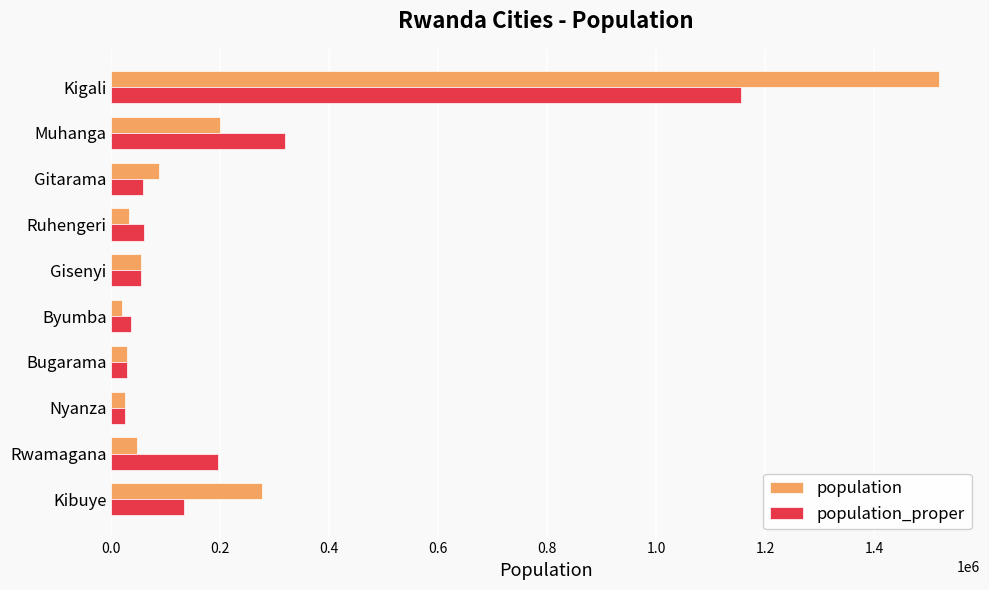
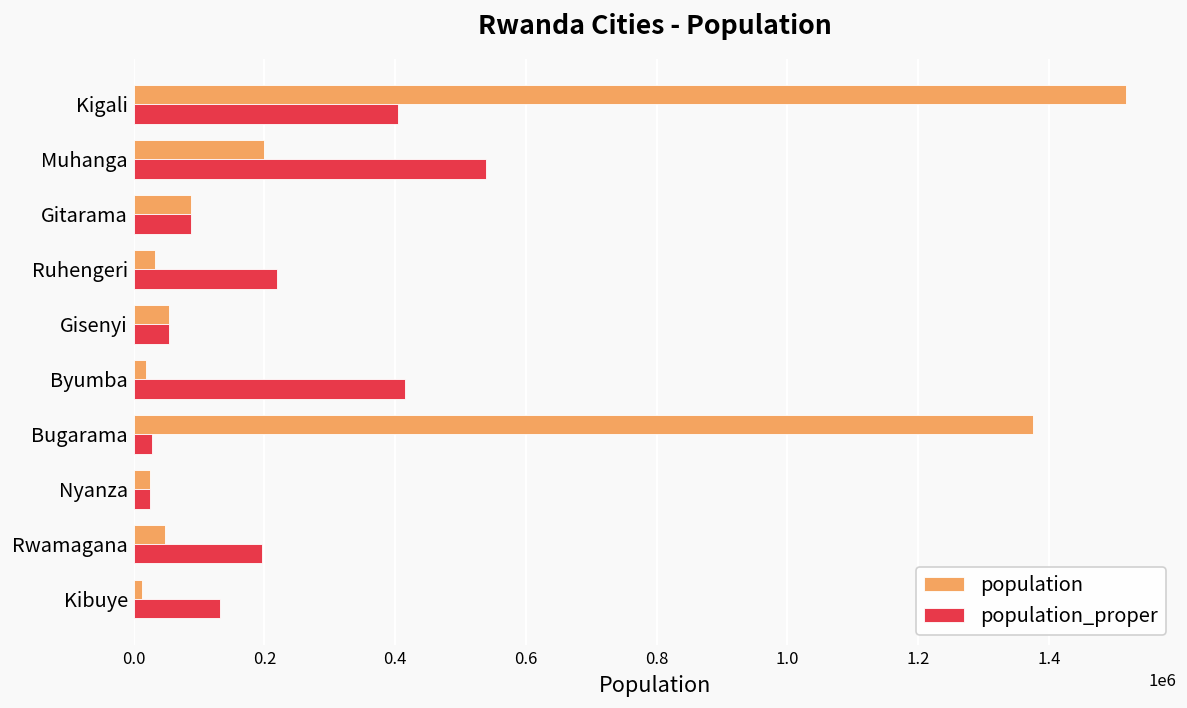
population_proper, Kigali: 1160000 -> 400000
population_proper, Muhanga: 320000 -> 540000
population_proper, Gitarama: 60000 -> 90000
population_proper, Ruhengeri: 60000 -> 220000
population_proper, Byumba: 40000 -> 410000
population, Bugarama: 30000 -> 1380000
population, Kibuye: 280000 -> 10000
